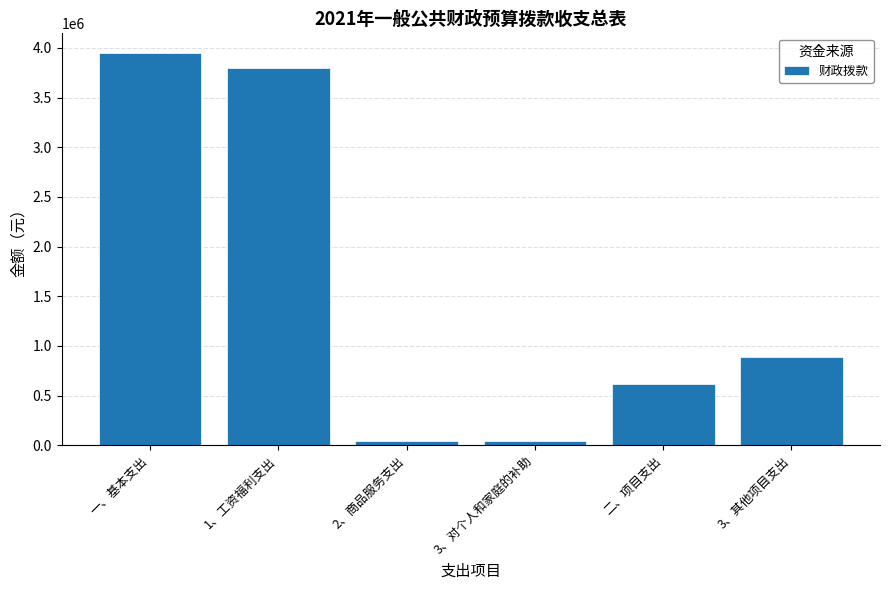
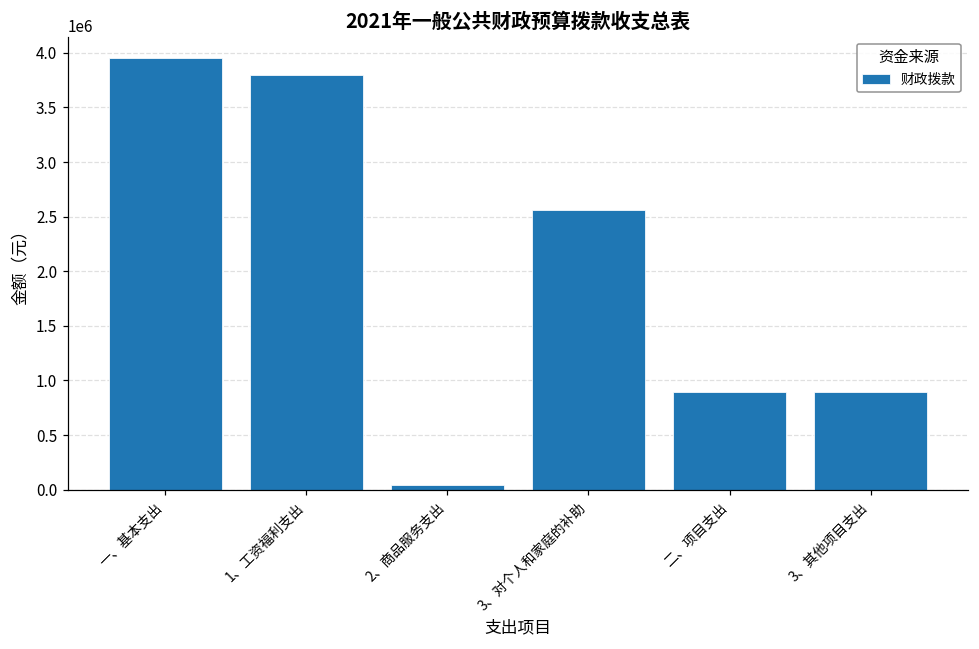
3、对个人和家庭的补助: 0 -> 2600000
二、项目支出: 600000 -> 900000
